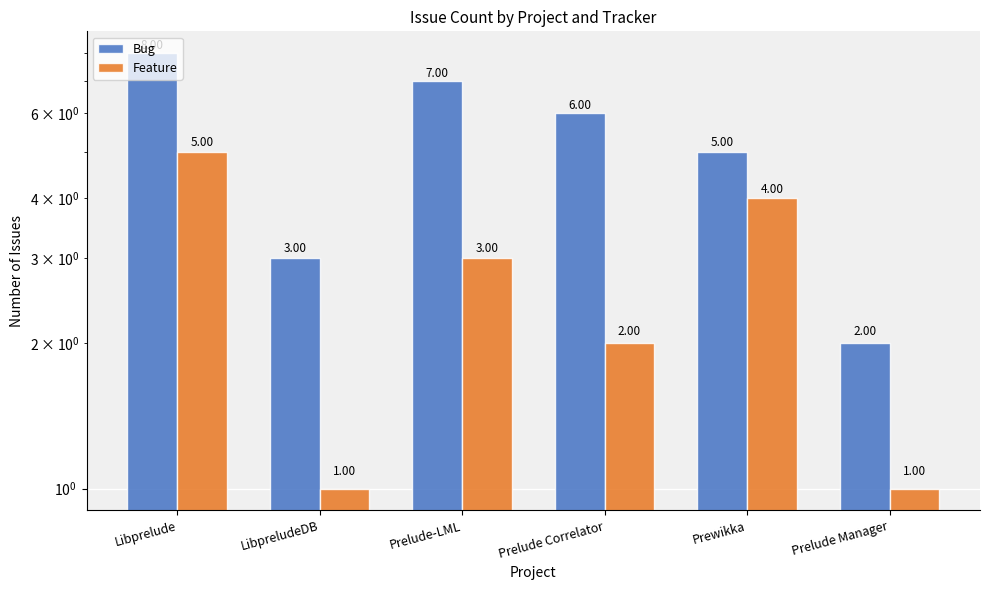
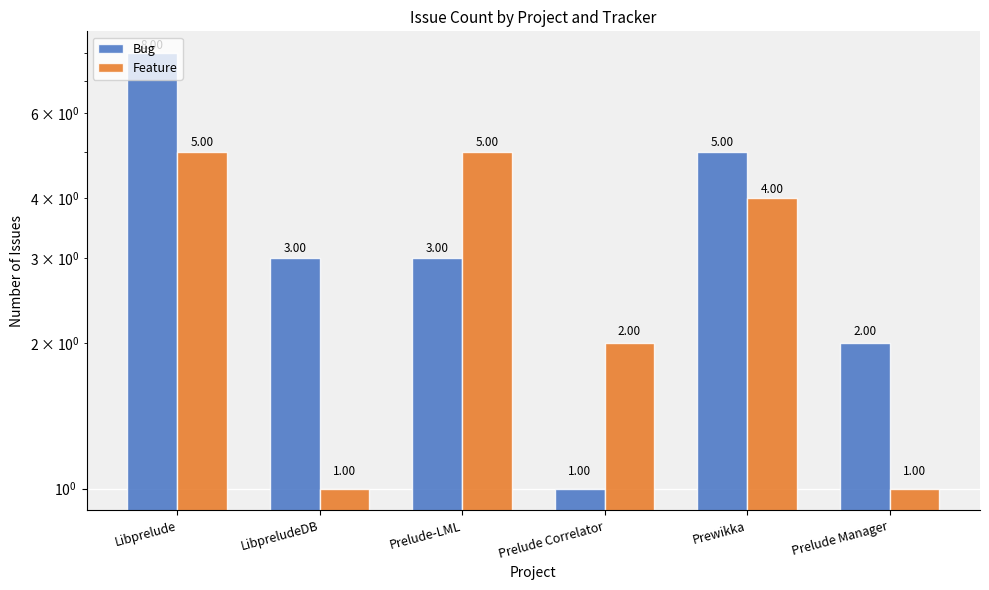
Bug, Prelude-LML: 7.00 -> 3.00
Feature, Prelude-LML: 3.00 -> 5.00
Bug, Prelude Correlator: 6.00 -> 1.00
